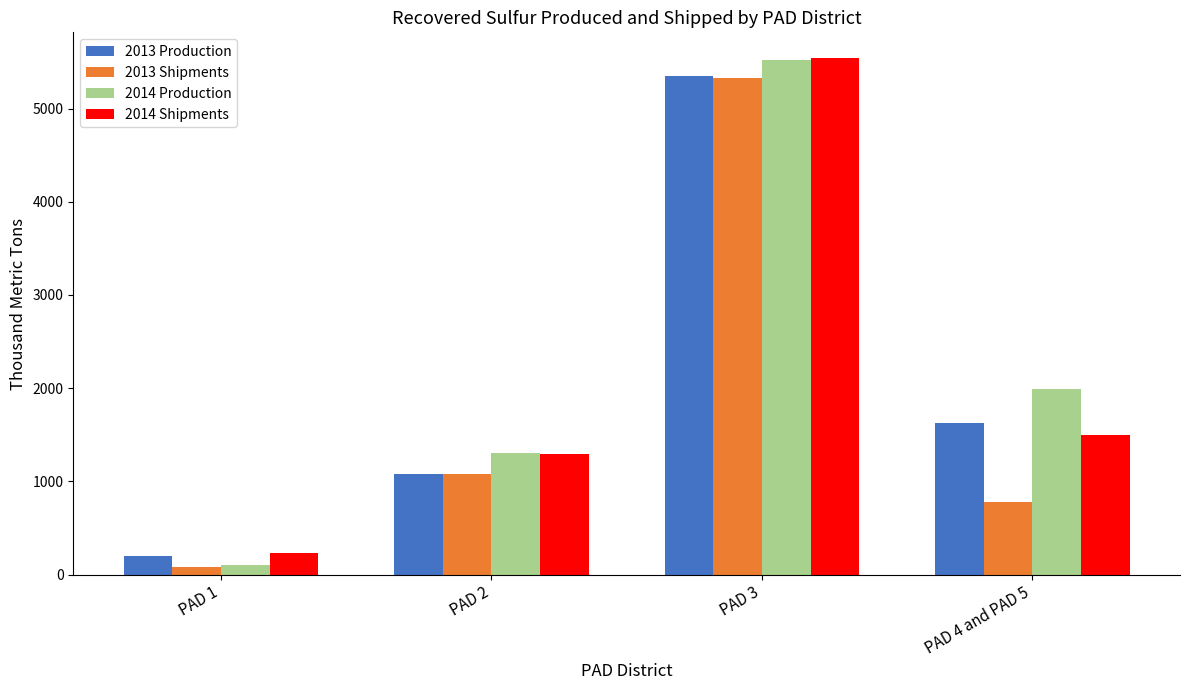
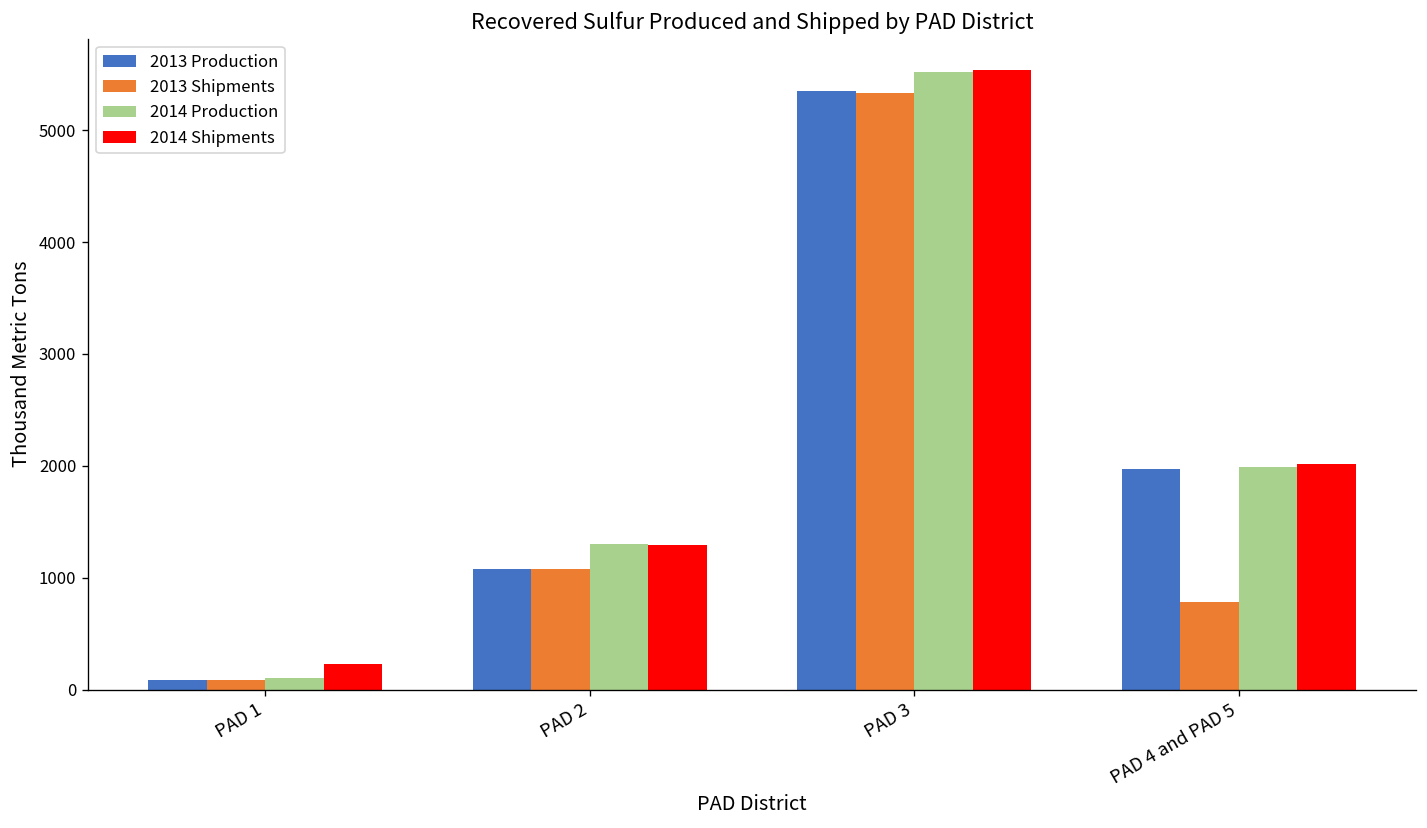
2013 Production, PAD 1: 200 -> 100
2013 Production, PAD 4 and PAD 5: 1600 -> 2000
2014 Shipments, PAD 4 and PAD 5: 1500 -> 2000
